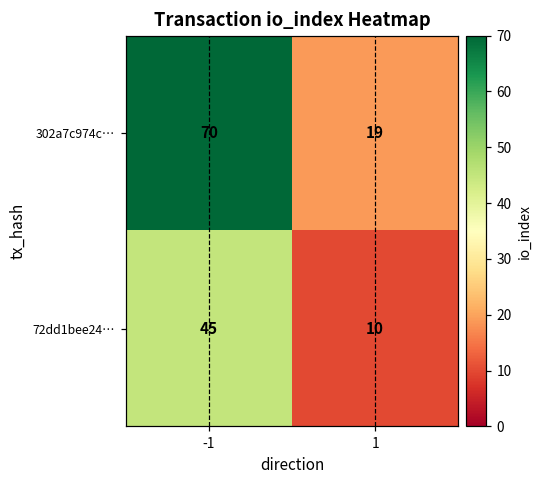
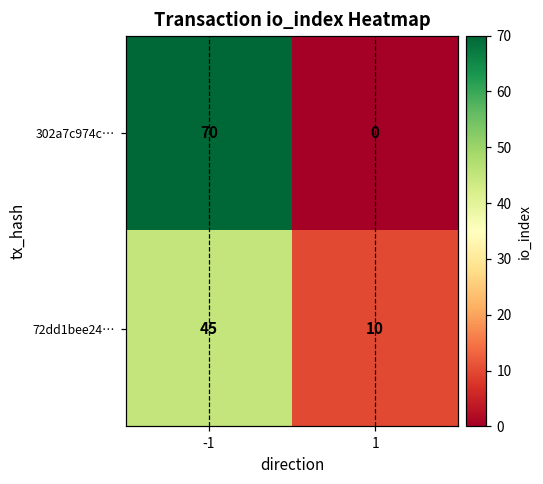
302a7c974c…, 1: 19 -> 0
